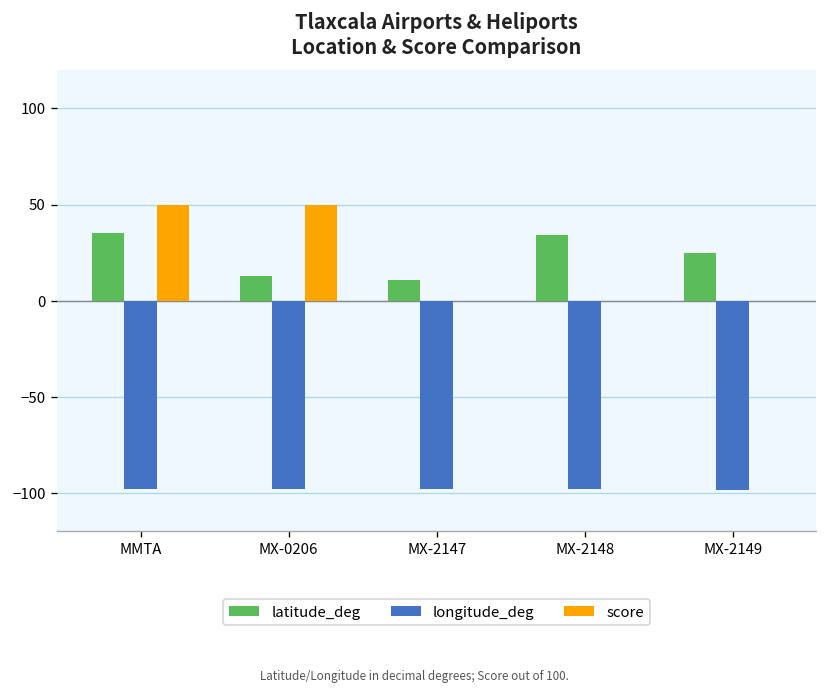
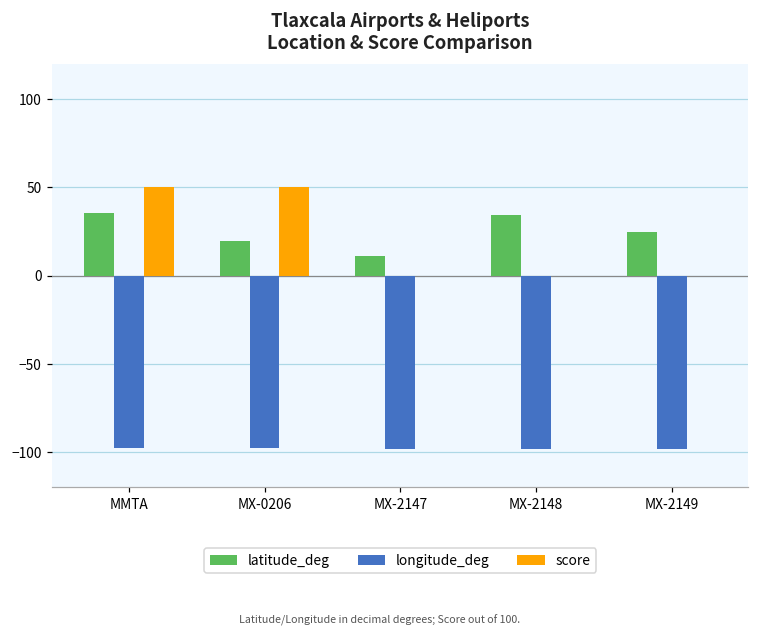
latitude_deg, MX-0206: 13 -> 20
